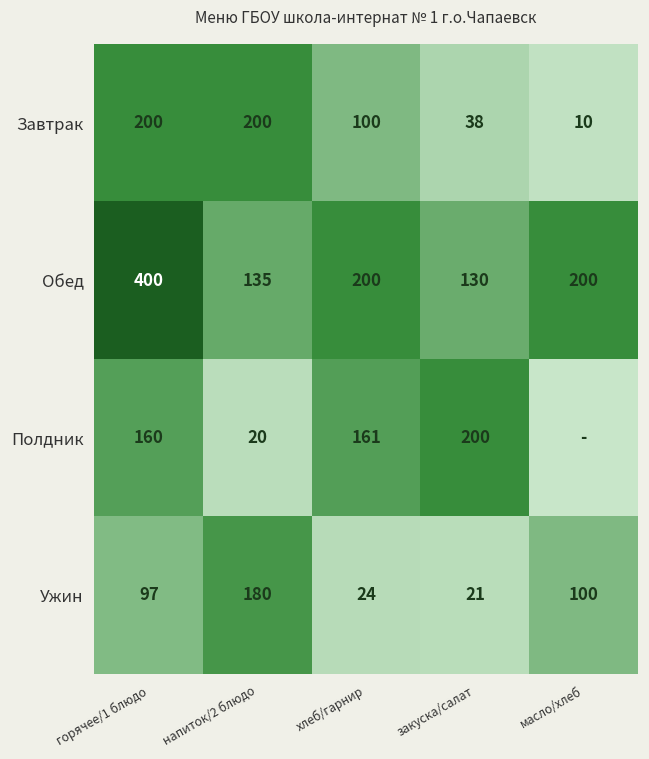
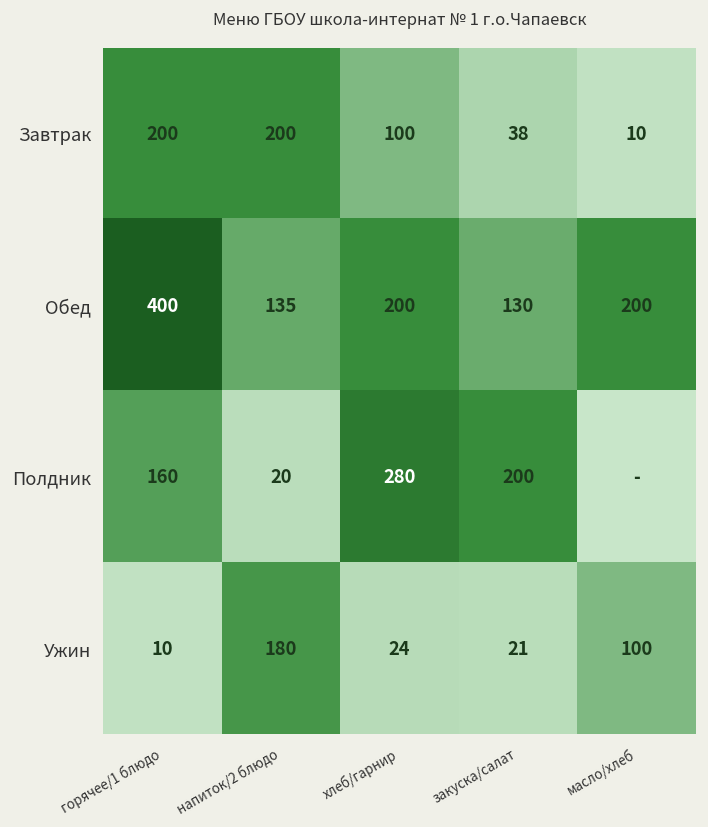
Полдник, хлеб/гарнир: 161 -> 280
Ужин, горячее/1 блюдо: 97 -> 10
